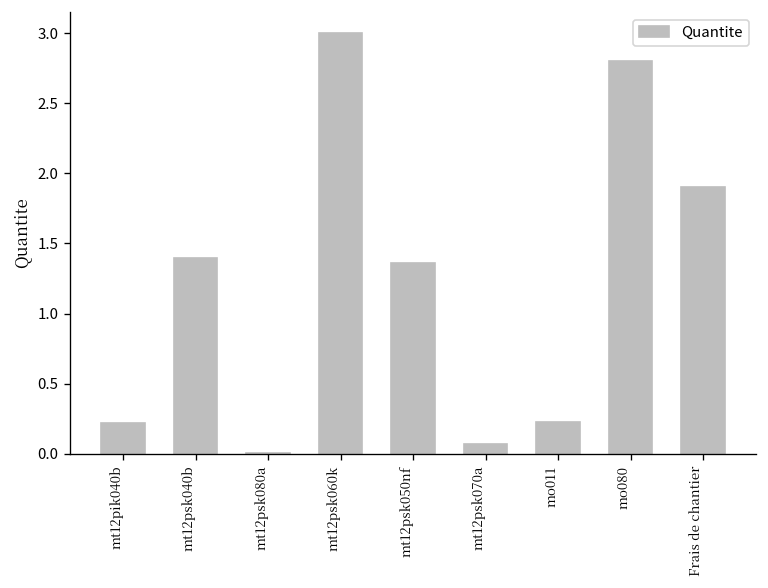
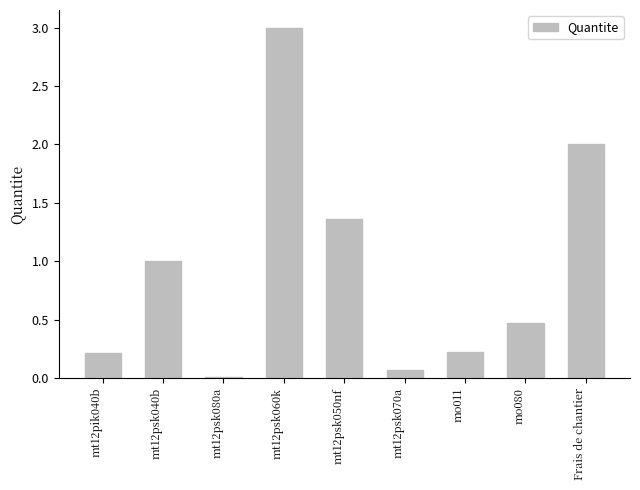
mt12psk040b: 1.4 -> 1.0
mo080: 2.80 -> 0.47
Frais de chantier: 1.9 -> 2.0
